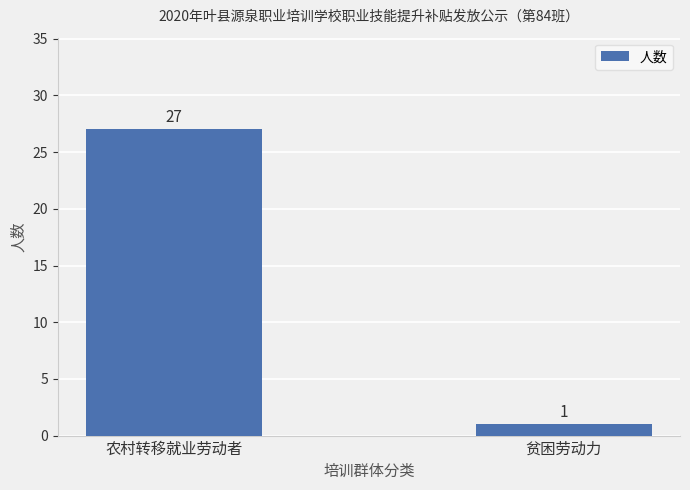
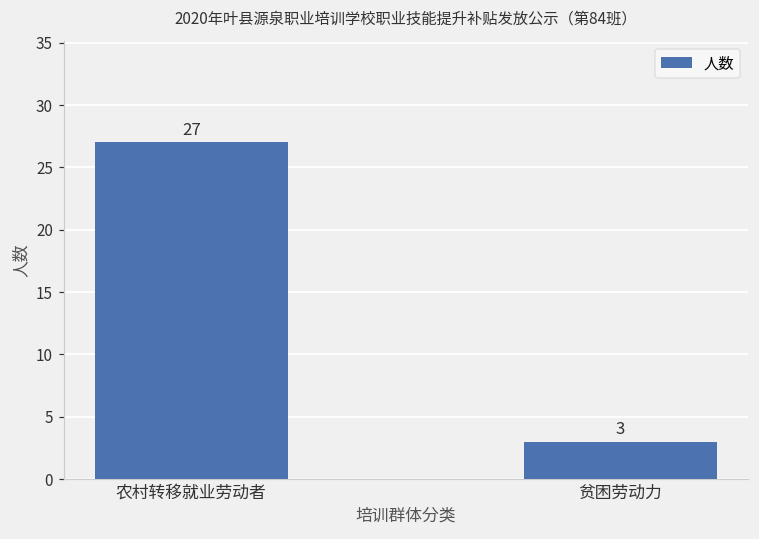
贫困劳动力: 1 -> 3
